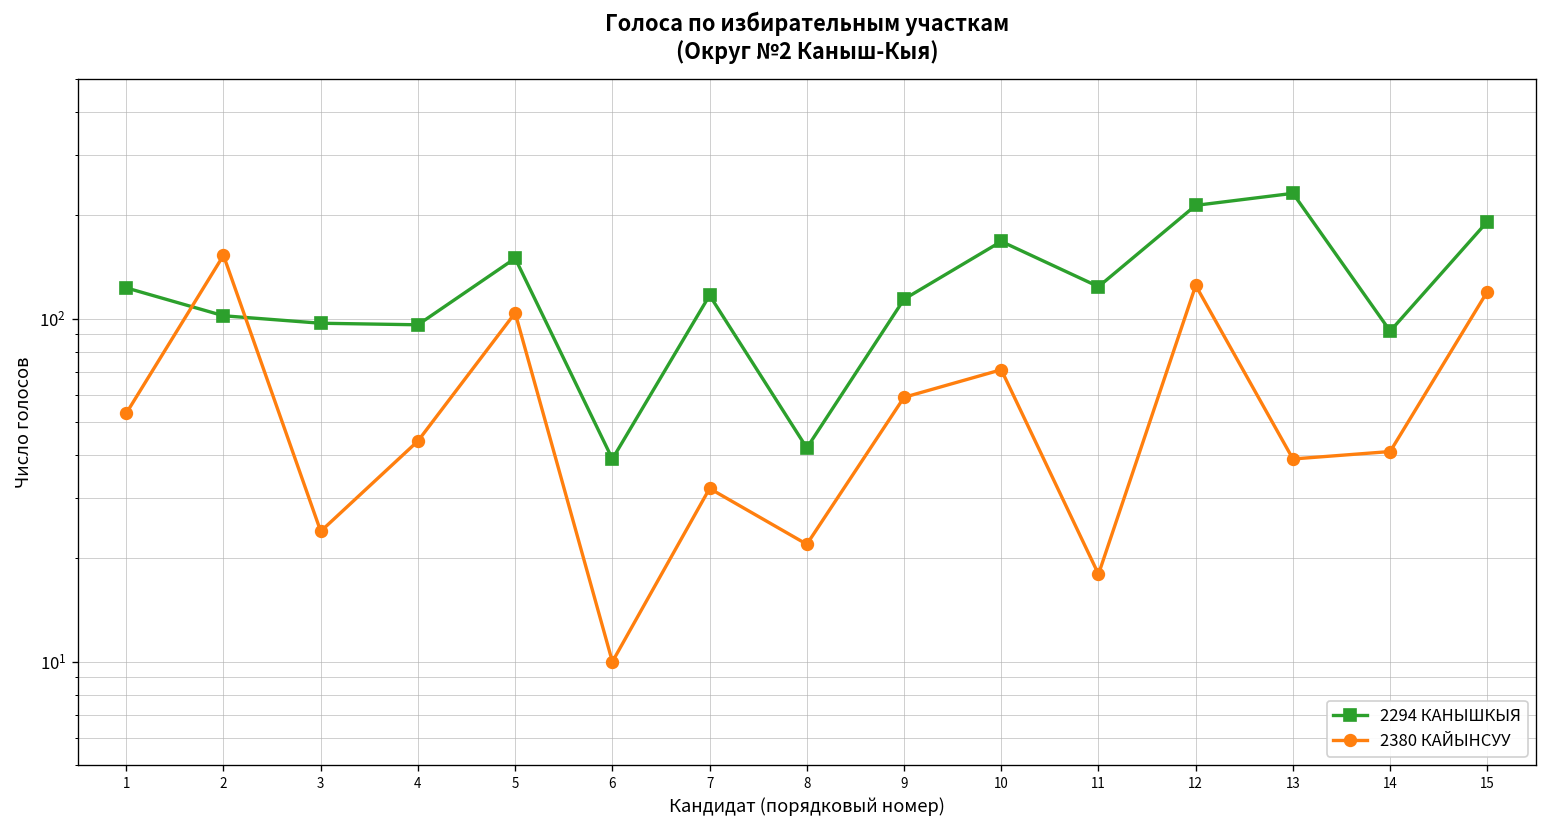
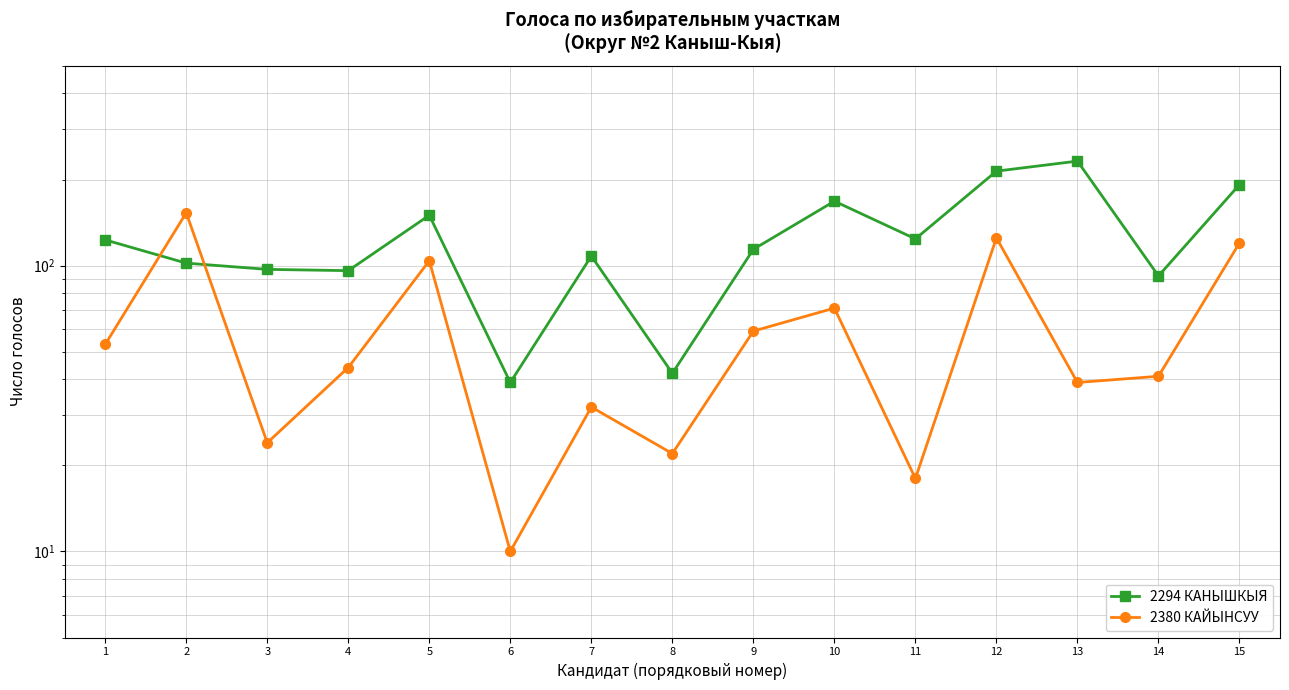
2294 КАНЫШКЫЯ, 7: 117 -> 108
